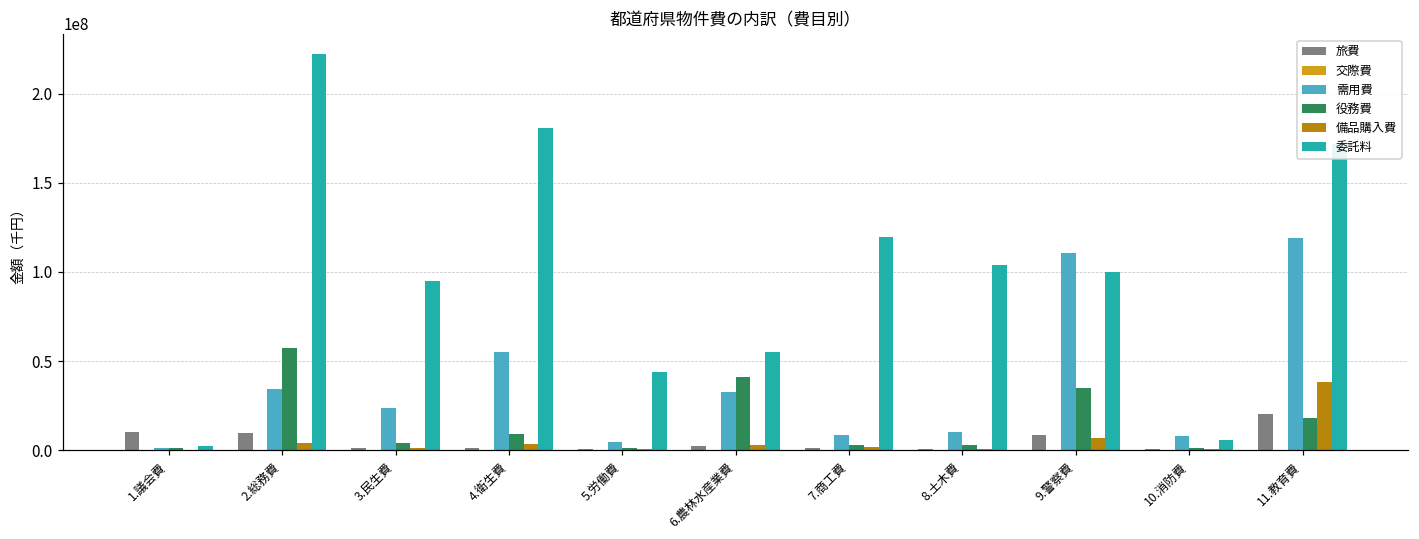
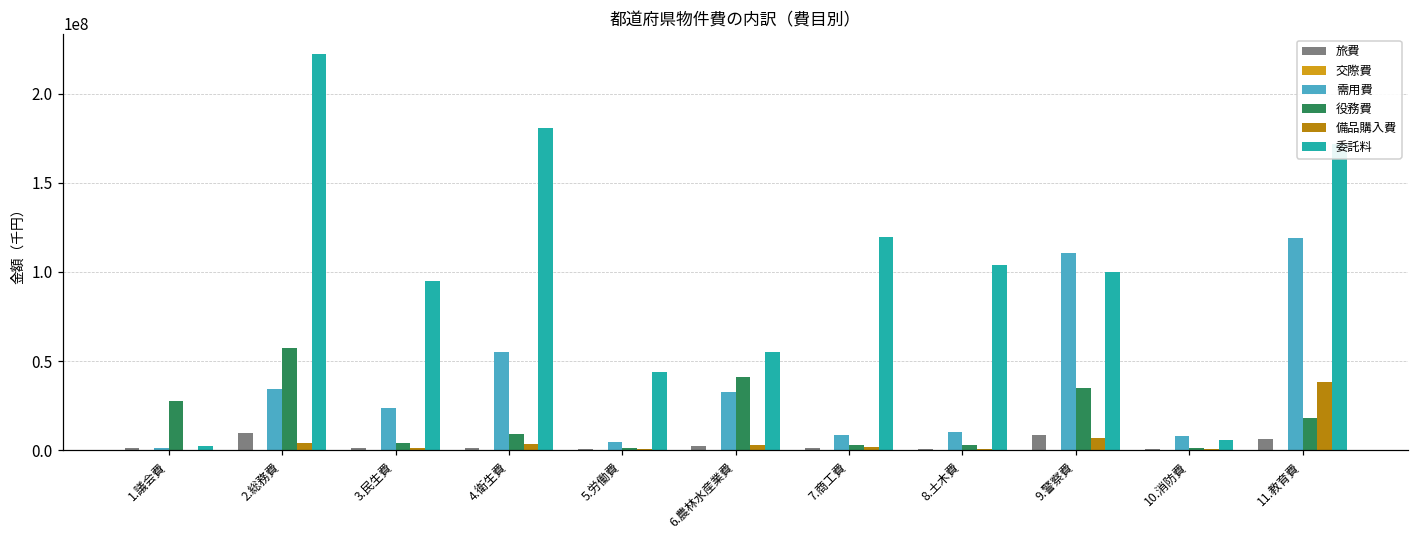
旅費, 1.議会費: 10000000 -> 1000000
役務費, 1.議会費: 1000000 -> 28000000
旅費, 11.教育費: 21000000 -> 6000000
